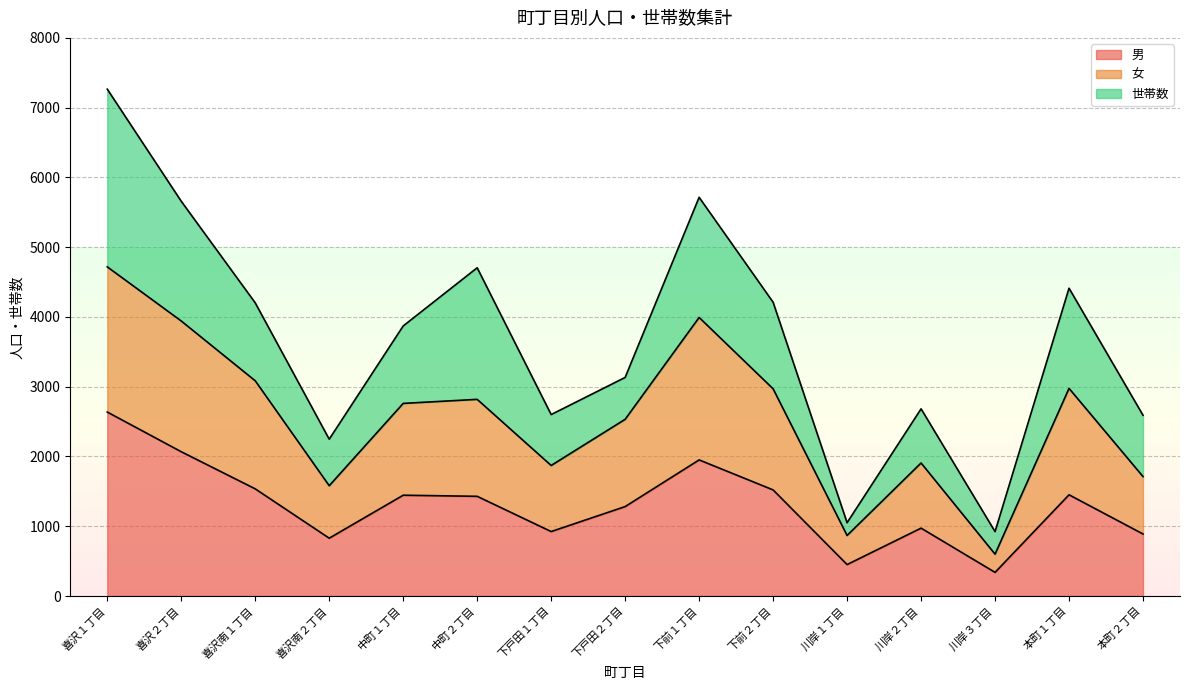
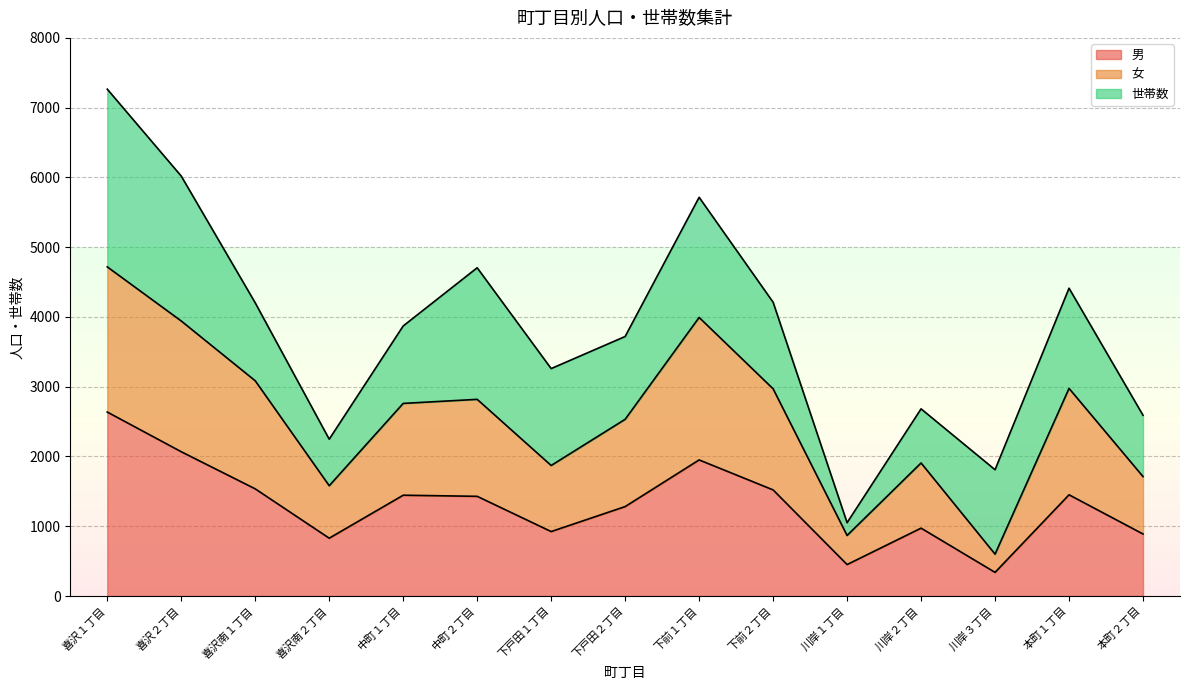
世帯数, 喜沢２丁目: 1700 -> 2100
世帯数, 下戸田１丁目: 700 -> 1400
世帯数, 下戸田２丁目: 600 -> 1200
世帯数, 川岸３丁目: 300 -> 1200
